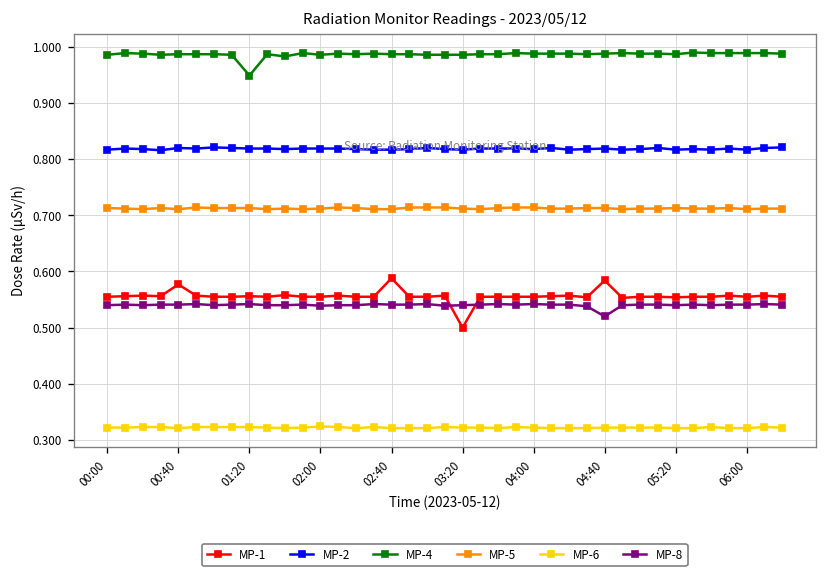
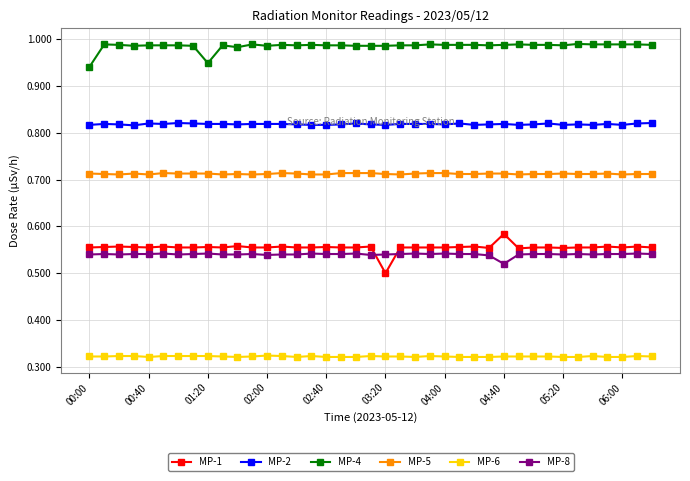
MP-4, 00:00: 0.99 -> 0.94
MP-1, 00:40: 0.58 -> 0.56
MP-1, 02:40: 0.59 -> 0.56
